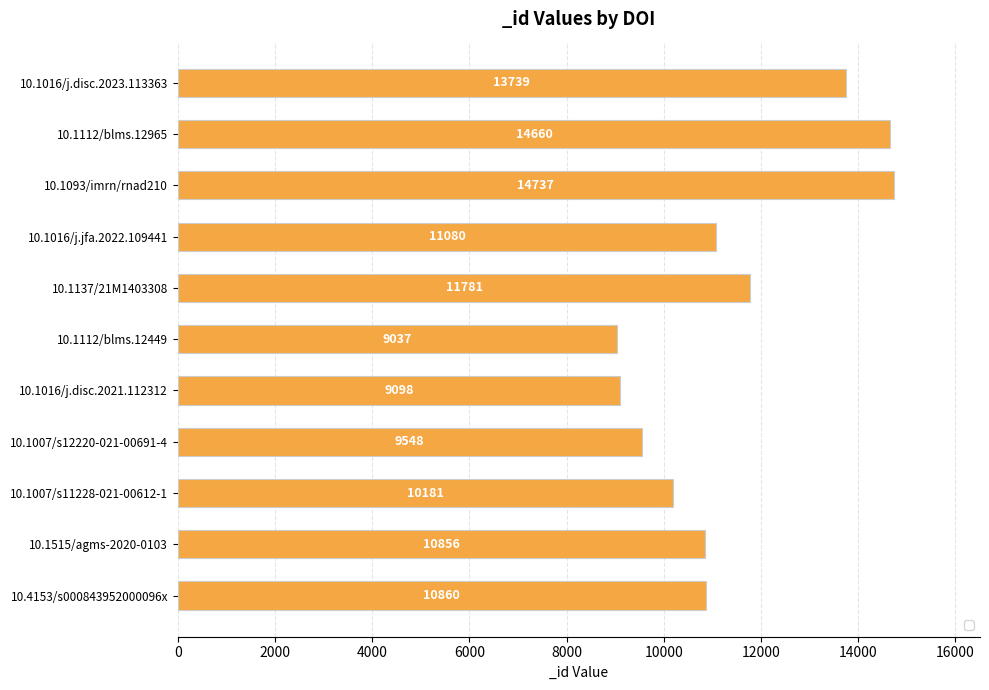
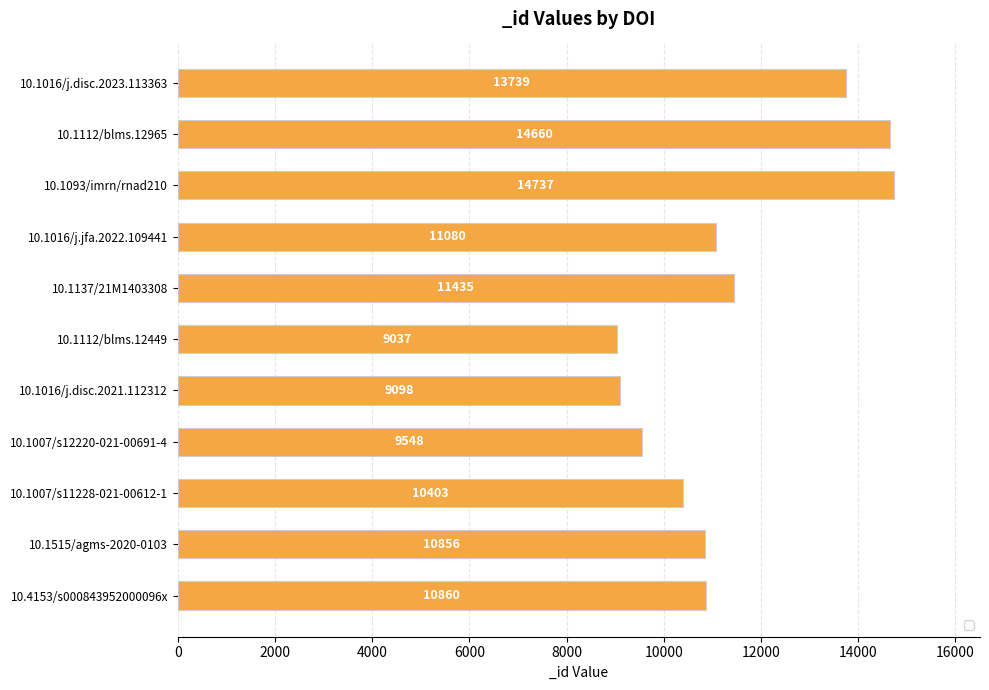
10.1137/21M1403308: 11781 -> 11435
10.1007/s11228-021-00612-1: 10181 -> 10403
